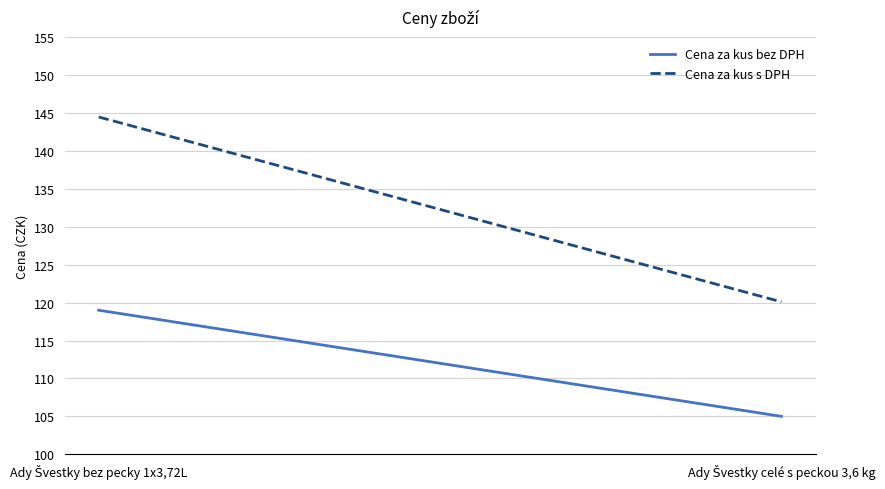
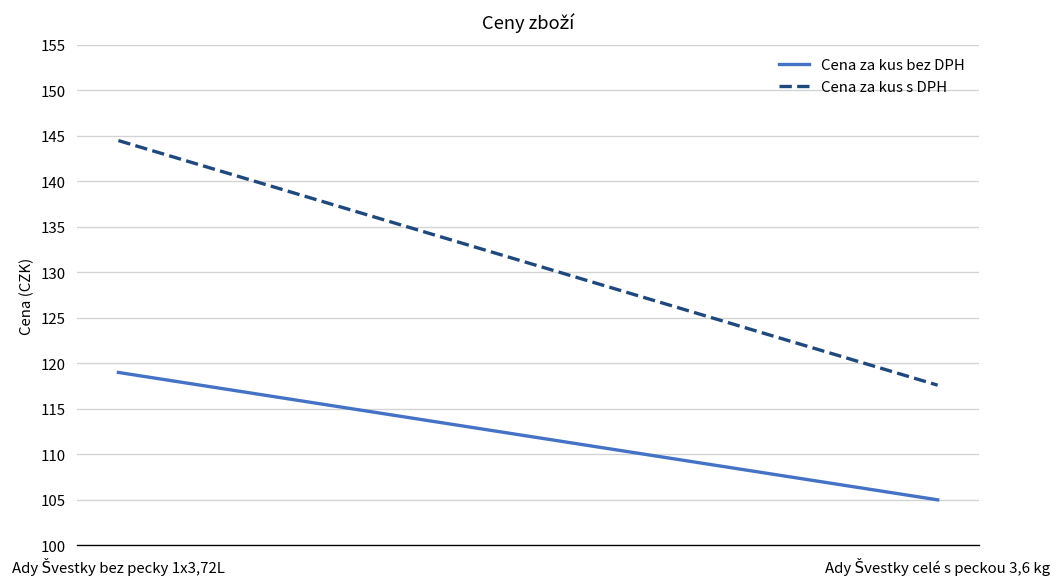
Cena za kus s DPH, Ady Švestky celé s peckou 3,6 kg: 120 -> 118
